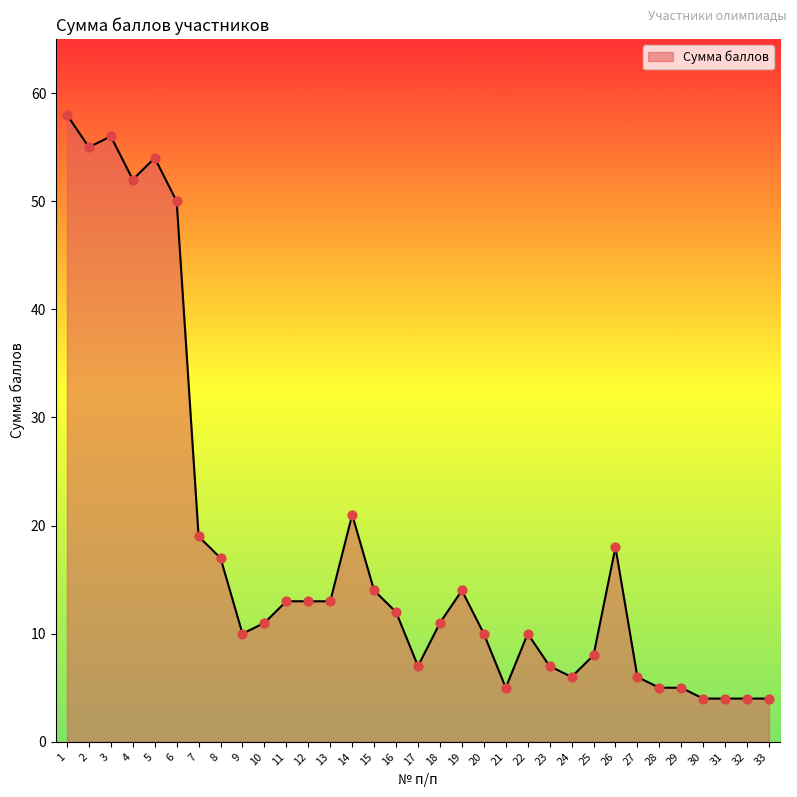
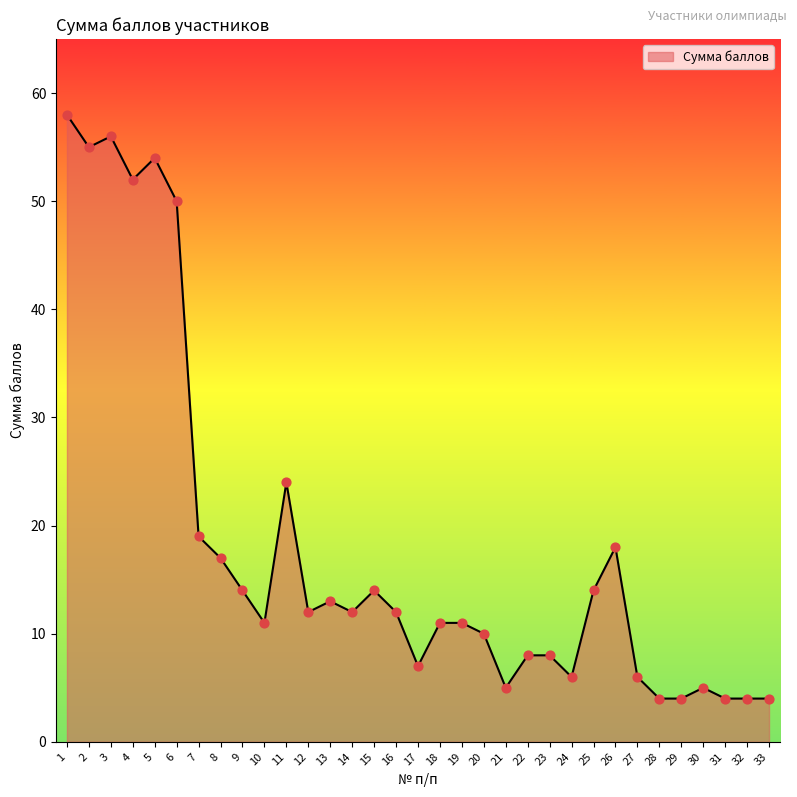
9: 10 -> 14
11: 13 -> 24
12: 13 -> 12
14: 21 -> 12
19: 14 -> 11
22: 10 -> 8
23: 7 -> 8
25: 8 -> 14
28: 5 -> 4
29: 5 -> 4
30: 4 -> 5
